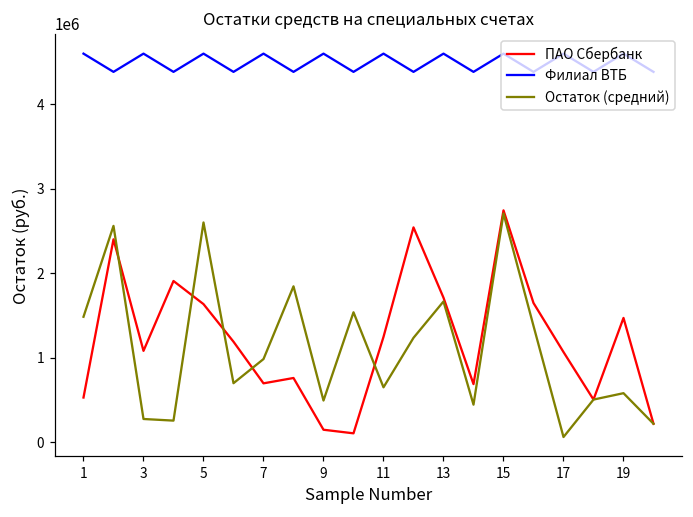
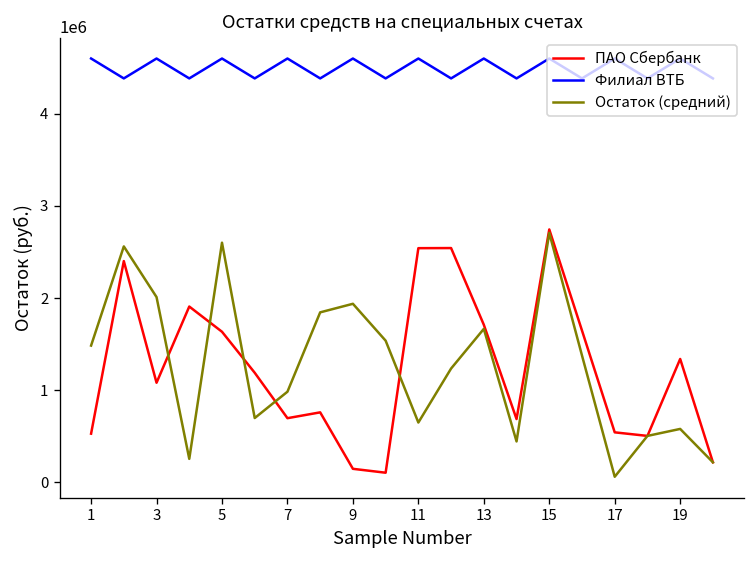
Остаток (средний), 3: 300000 -> 2000000
Остаток (средний), 9: 500000 -> 1900000
ПАО Сбербанк, 11: 1200000 -> 2500000
ПАО Сбербанк, 17: 1100000 -> 500000
ПАО Сбербанк, 19: 1500000 -> 1300000
